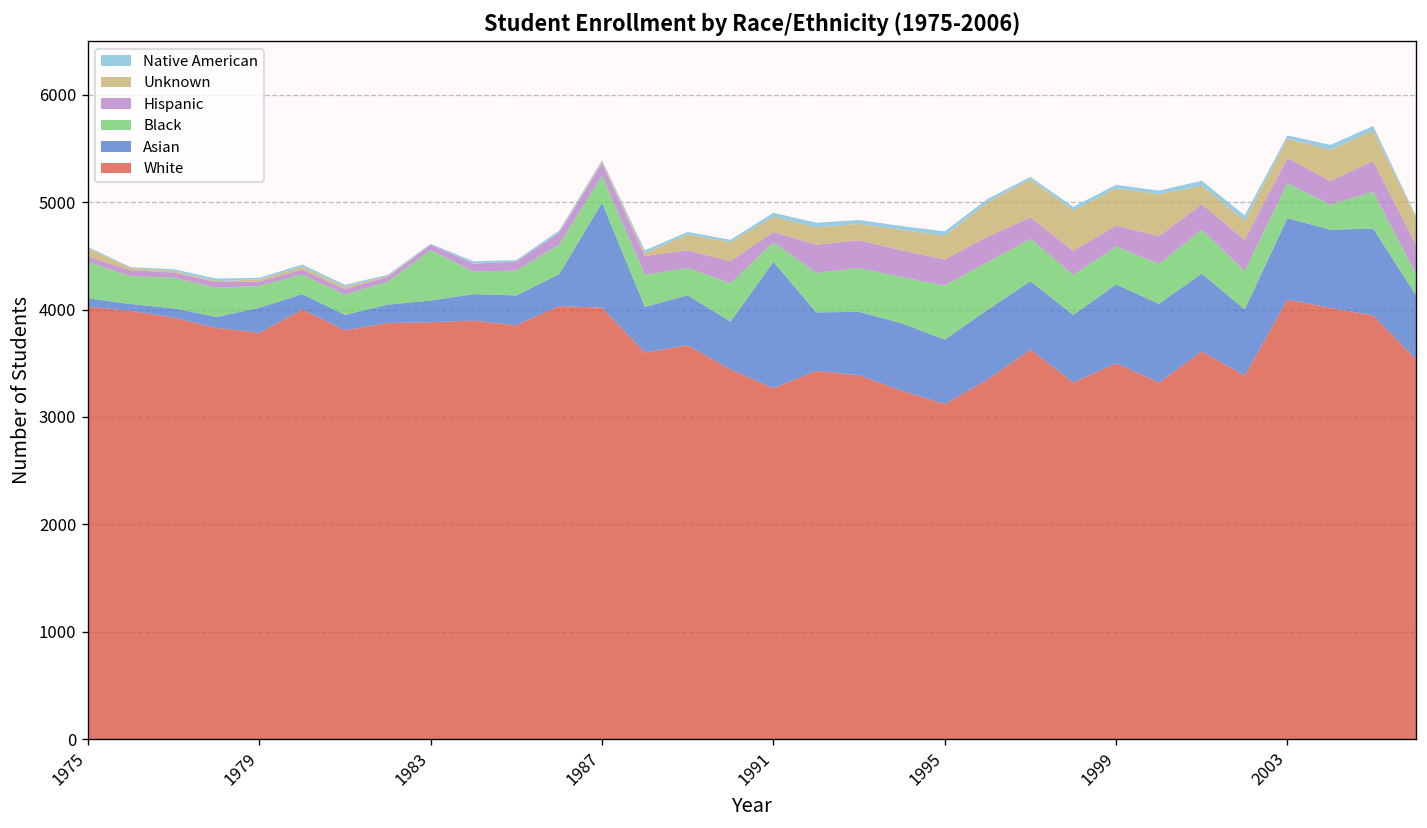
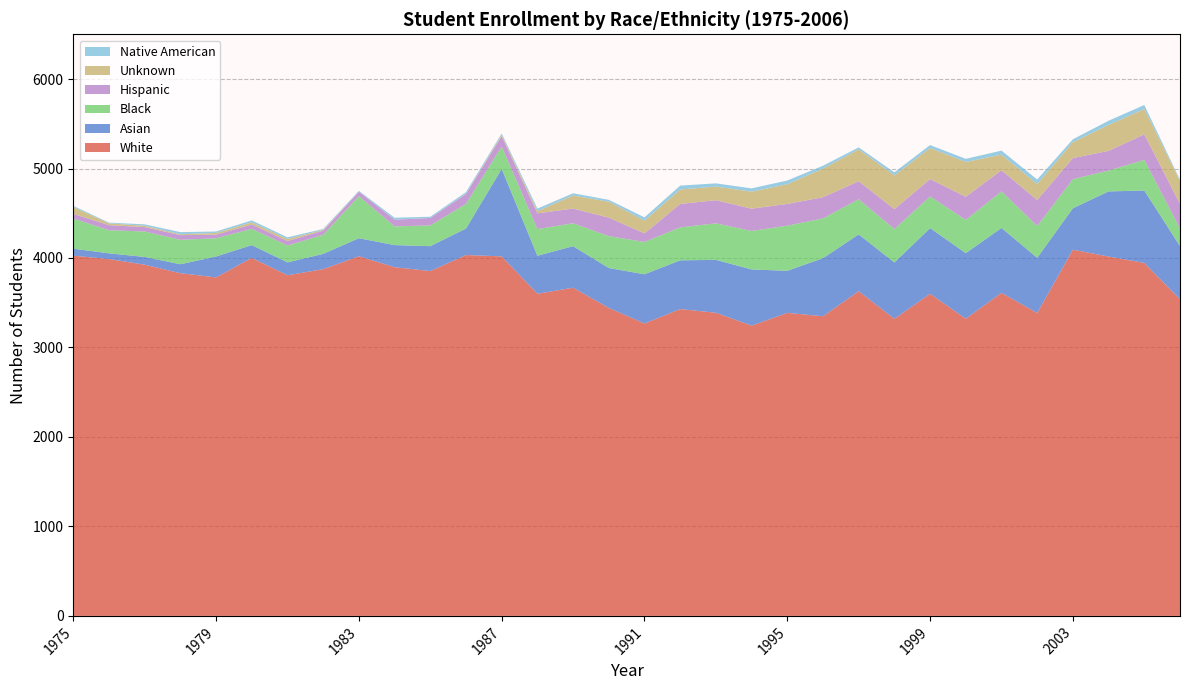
White, 1983: 3900 -> 4000
Asian, 1991: 1200 -> 600
Black, 1991: 200 -> 400
White, 1995: 3100 -> 3400
Asian, 1995: 600 -> 500
White, 1999: 3500 -> 3600
Asian, 2003: 800 -> 500
